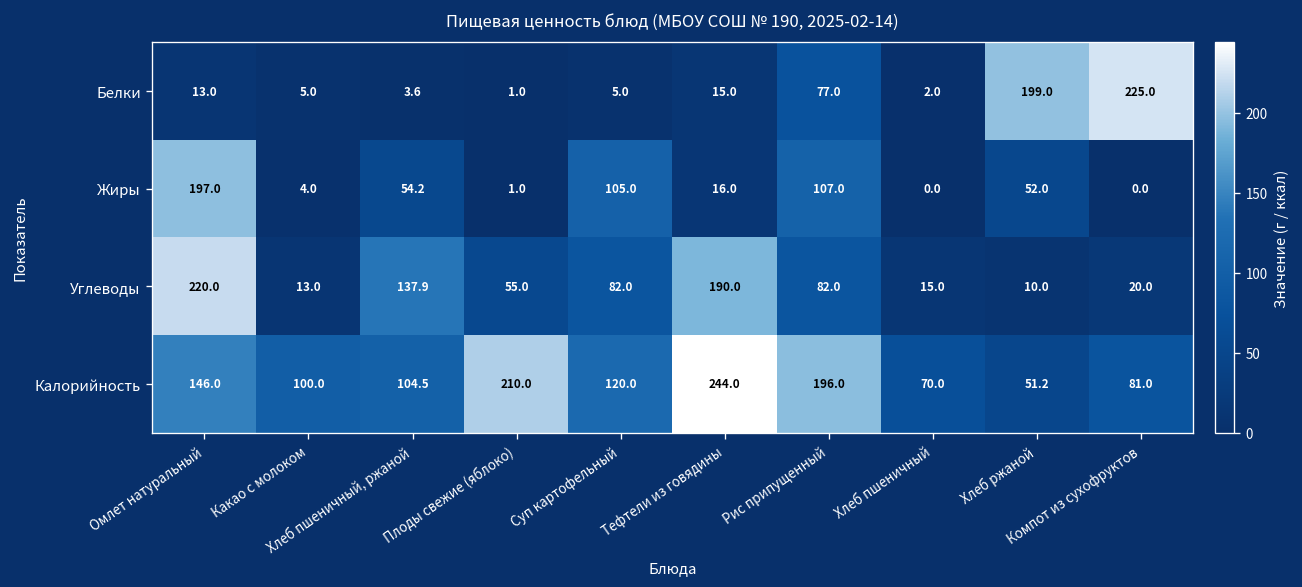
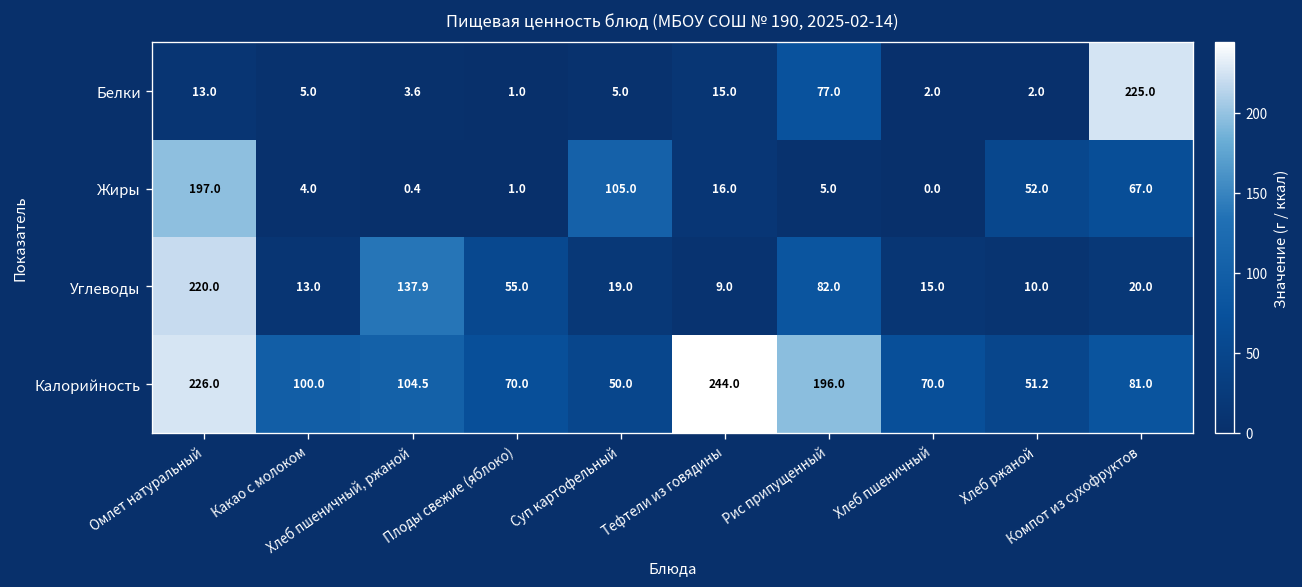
Белки, Хлеб ржаной: 199.0 -> 2.0
Жиры, Хлеб пшеничный, ржаной: 54.2 -> 0.4
Жиры, Рис припущенный: 107.0 -> 5.0
Жиры, Компот из сухофруктов: 0.0 -> 67.0
Углеводы, Суп картофельный: 82.0 -> 19.0
Углеводы, Тефтели из говядины: 190.0 -> 9.0
Калорийность, Омлет натуральный: 146.0 -> 226.0
Калорийность, Плоды свежие (яблоко): 210.0 -> 70.0
Калорийность, Суп картофельный: 120.0 -> 50.0
